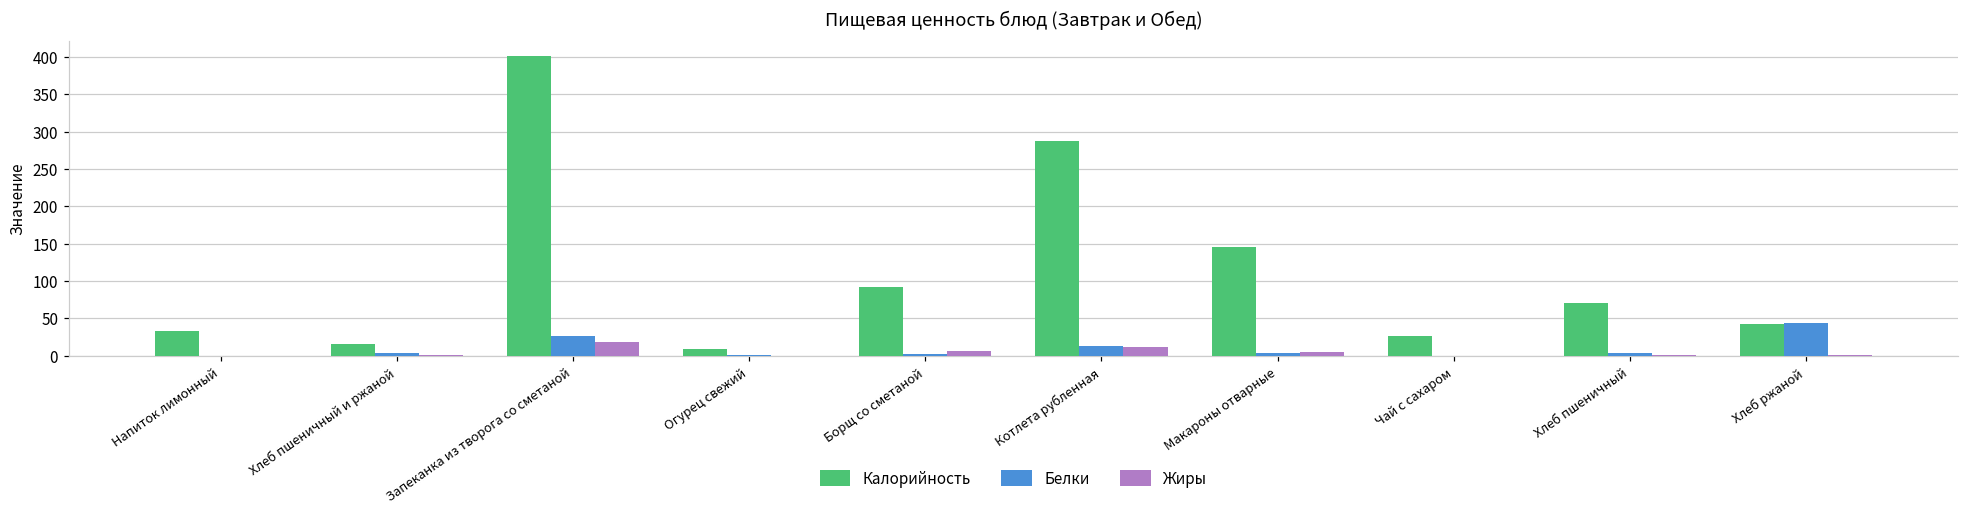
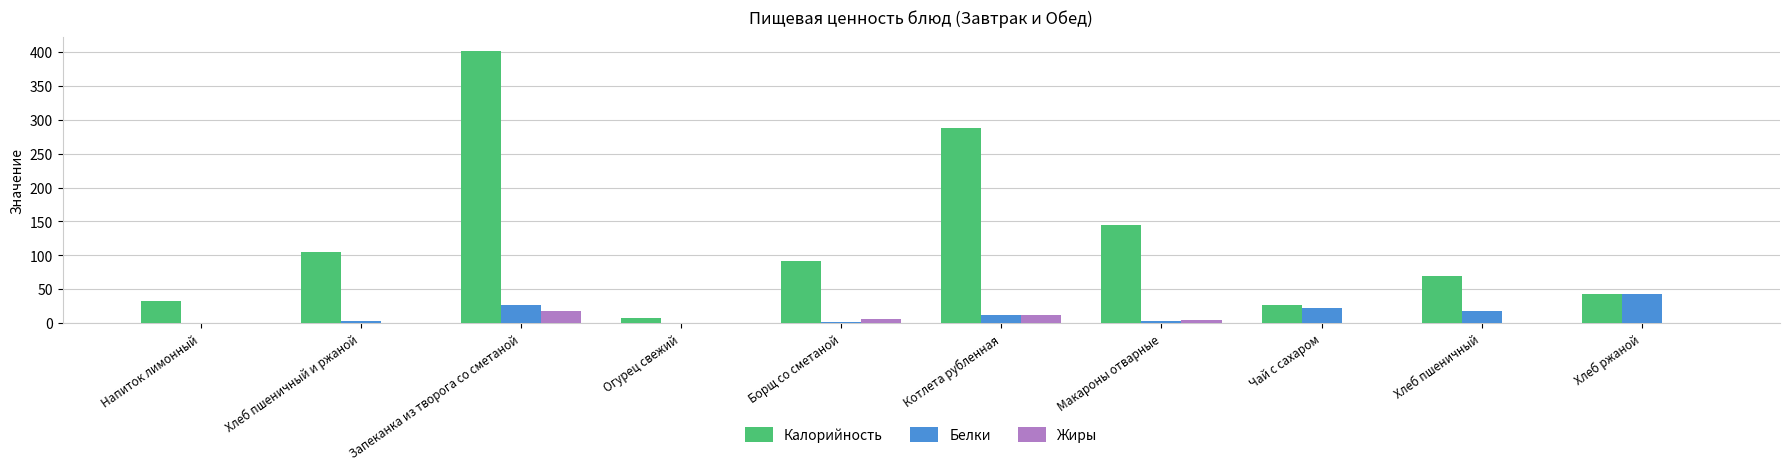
Калорийность, Хлеб пшеничный и ржаной: 20 -> 100
Белки, Чай с сахаром: 0 -> 20
Белки, Хлеб пшеничный: 0 -> 20
